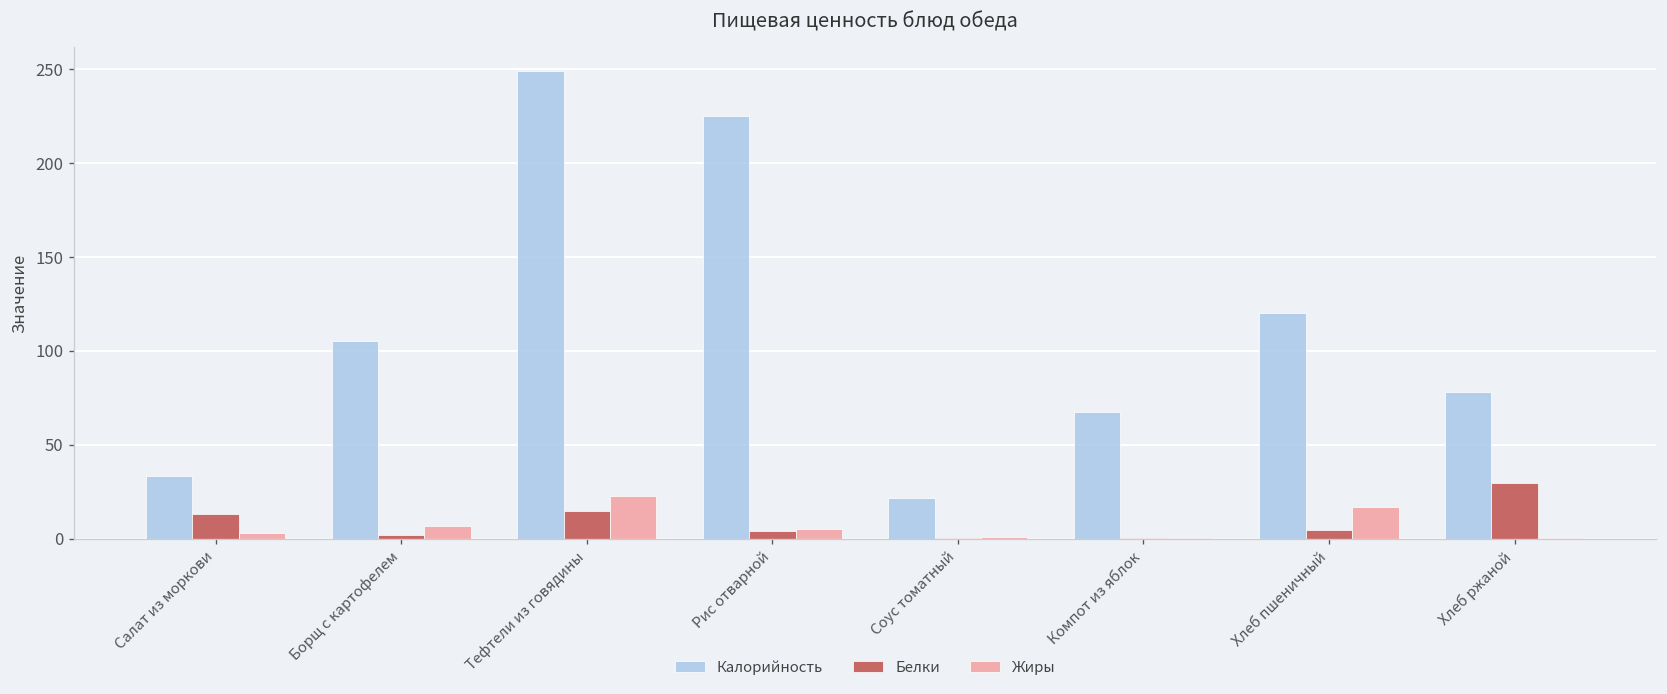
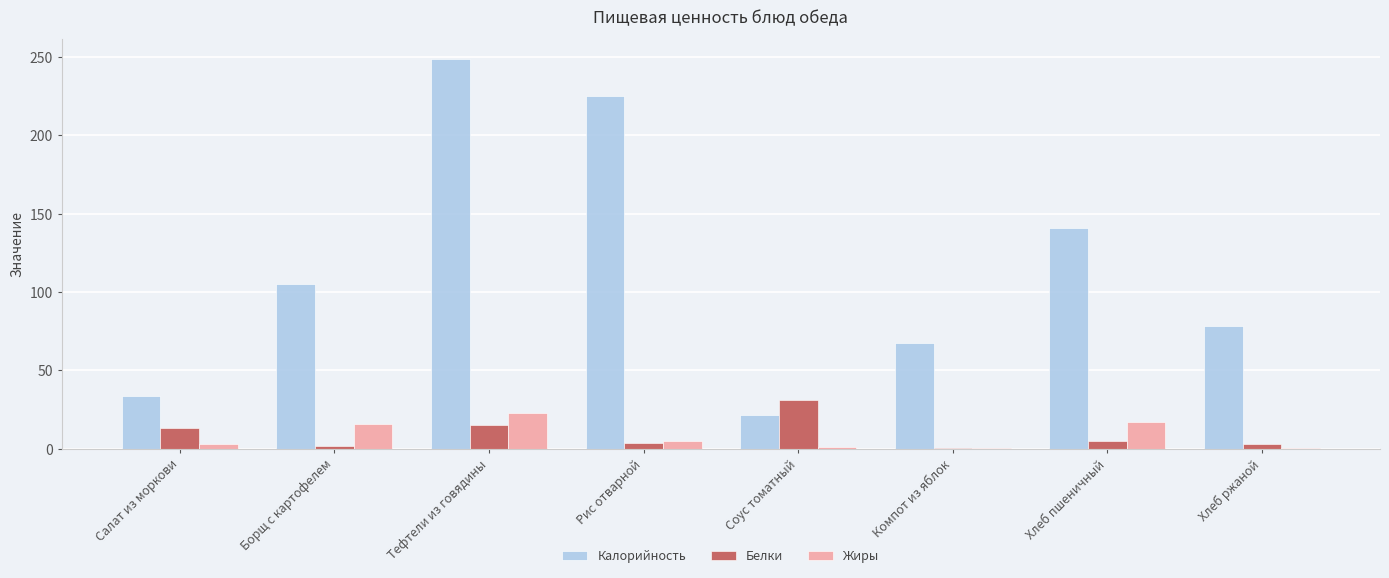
Жиры, Борщ с картофелем: 7 -> 16
Белки, Соус томатный: 0 -> 31
Калорийность, Хлеб пшеничный: 120 -> 141
Белки, Хлеб ржаной: 30 -> 3
